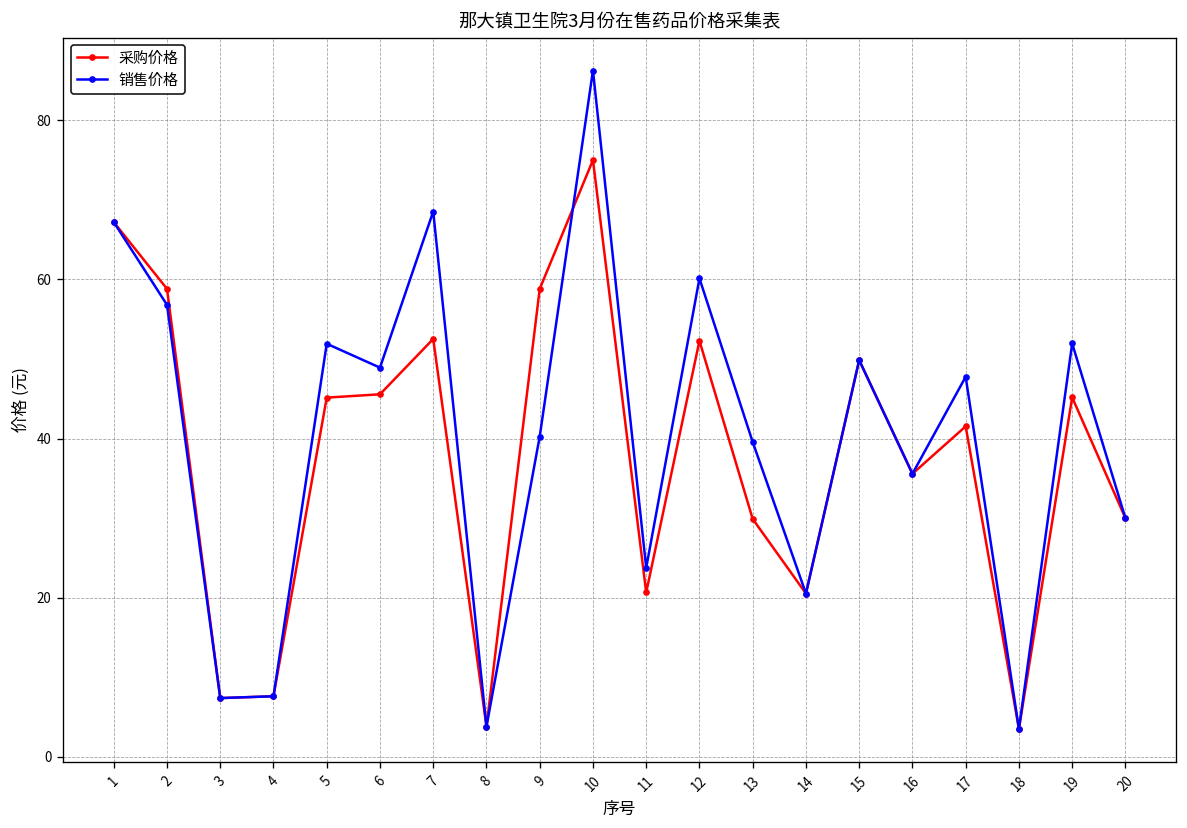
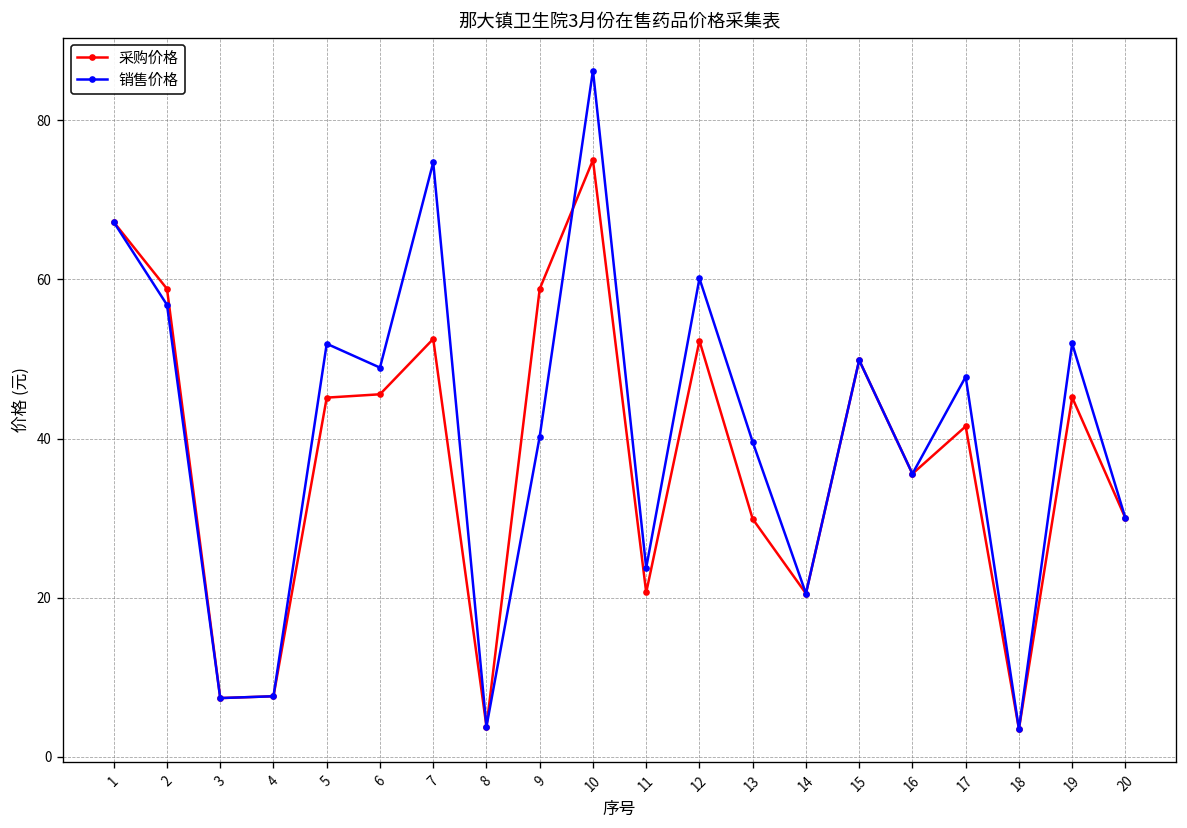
销售价格, 7: 69 -> 75
